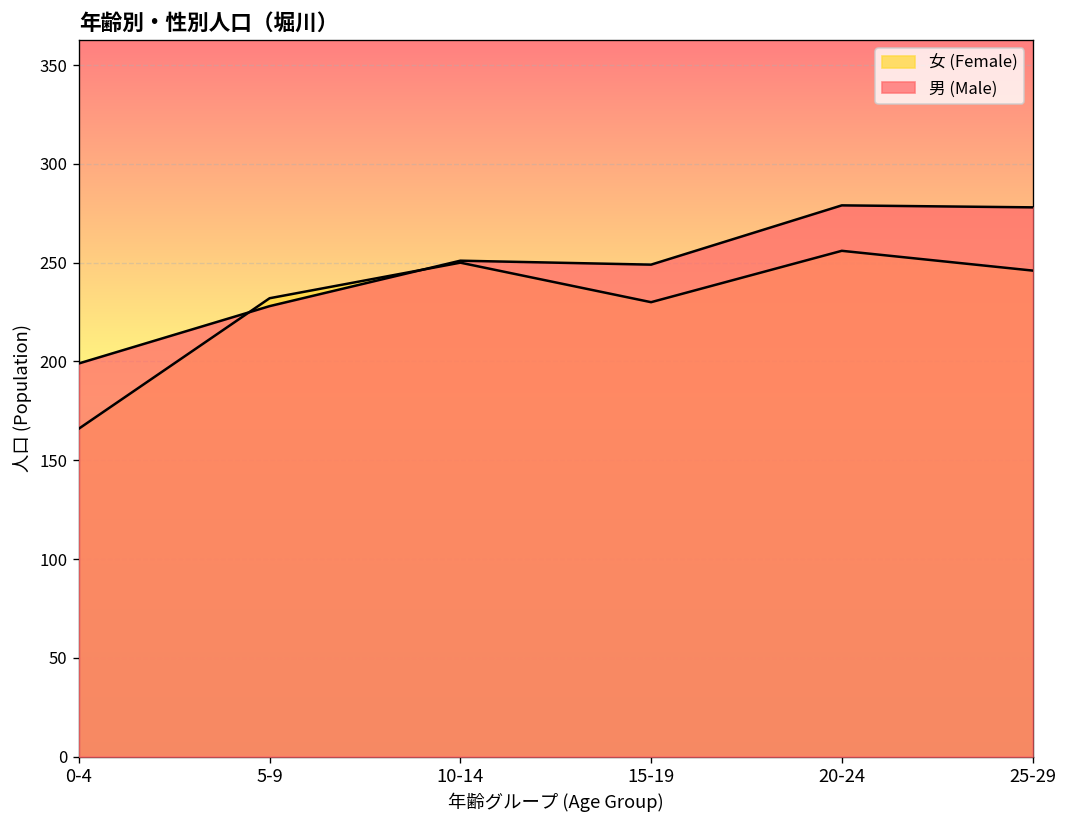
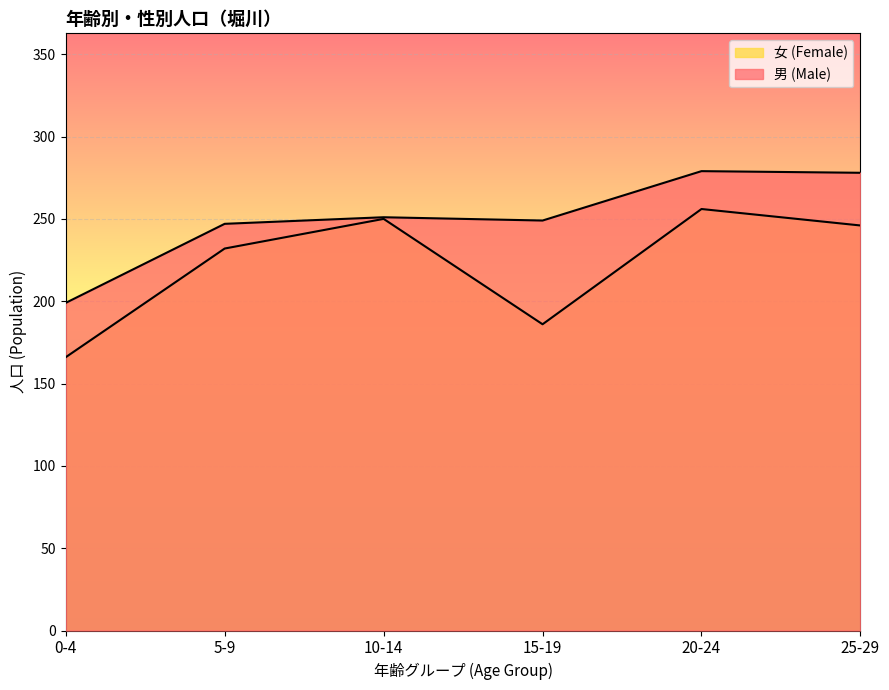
男 (Male), 5-9: 228 -> 247
女 (Female), 15-19: 230 -> 186
